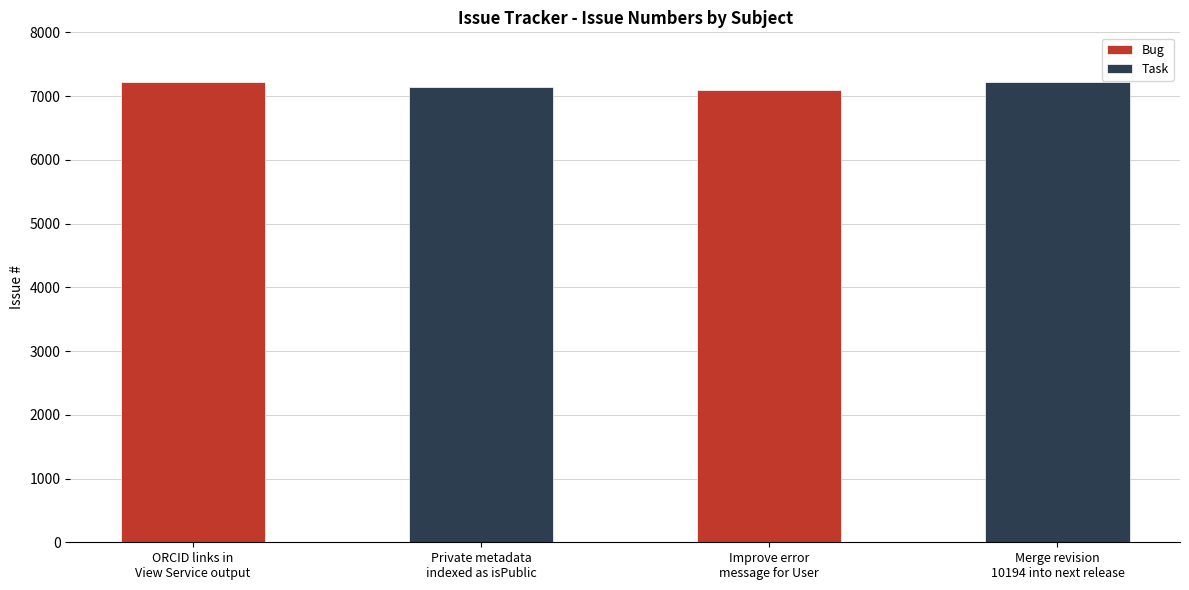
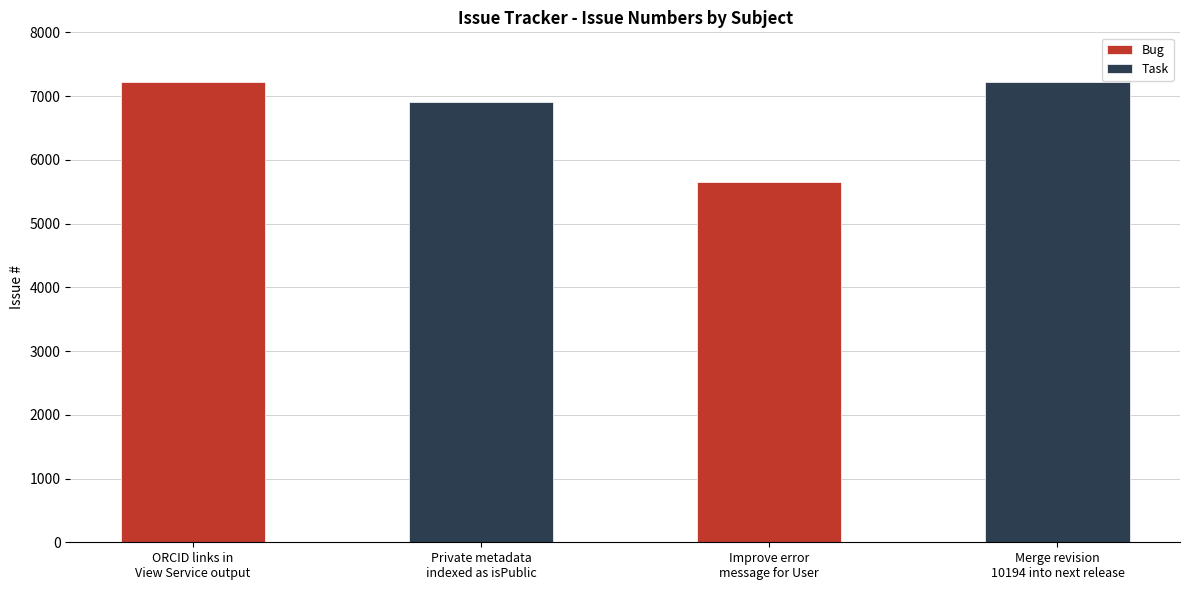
Private metadata indexed as isPublic: 7100 -> 6900
Improve error message for User: 7100 -> 5600
